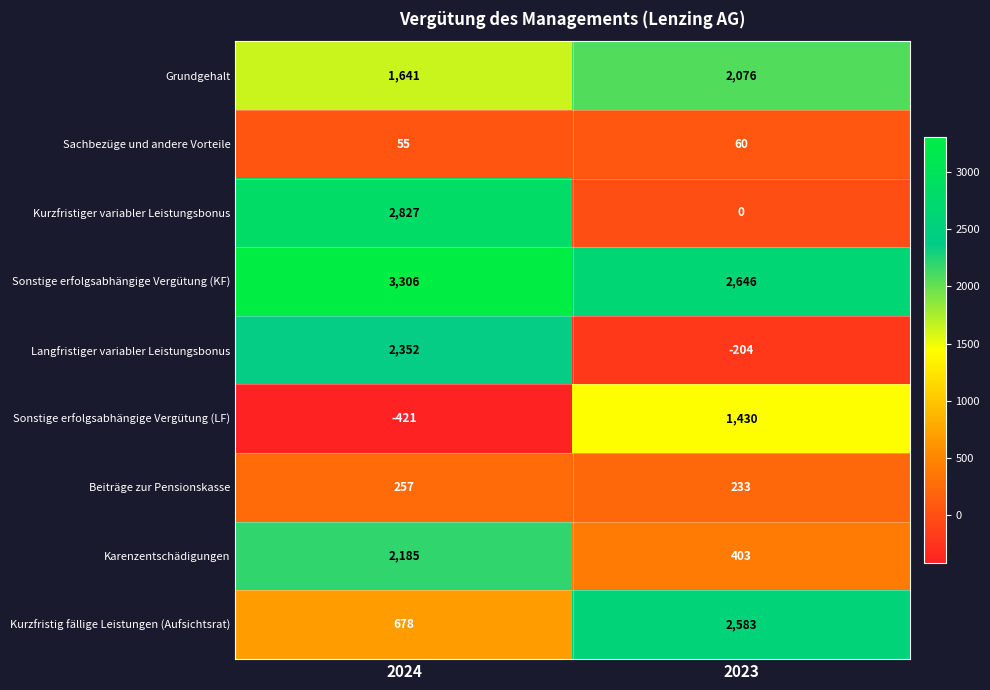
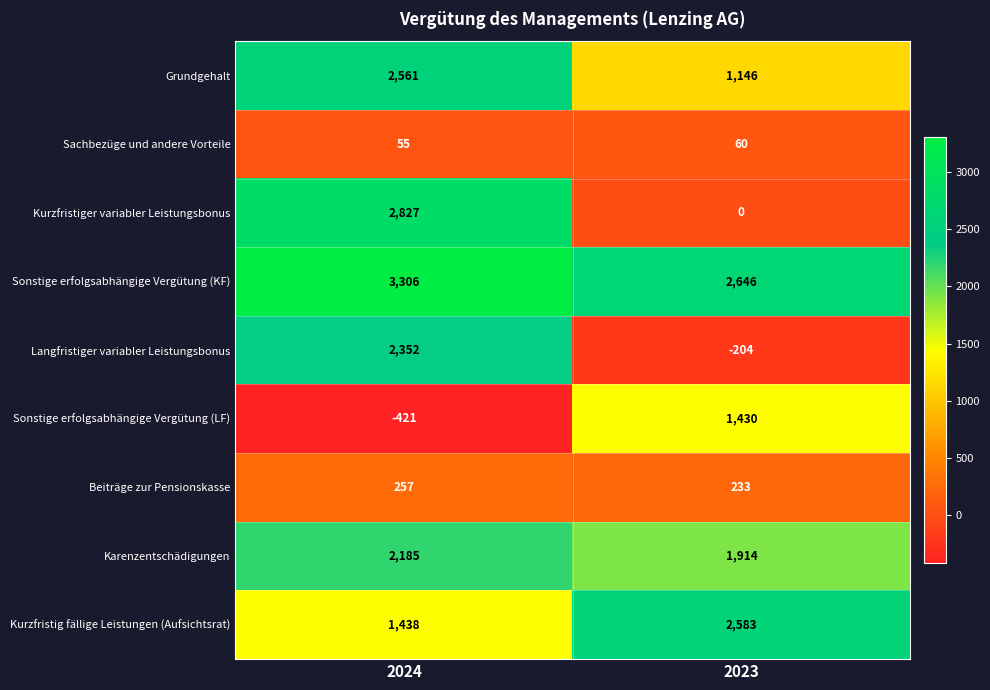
Grundgehalt, 2024: 1,641 -> 2,561
Grundgehalt, 2023: 2,076 -> 1,146
Karenzentschädigungen, 2023: 403 -> 1,914
Kurzfristig fällige Leistungen (Aufsichtsrat), 2024: 678 -> 1,438
